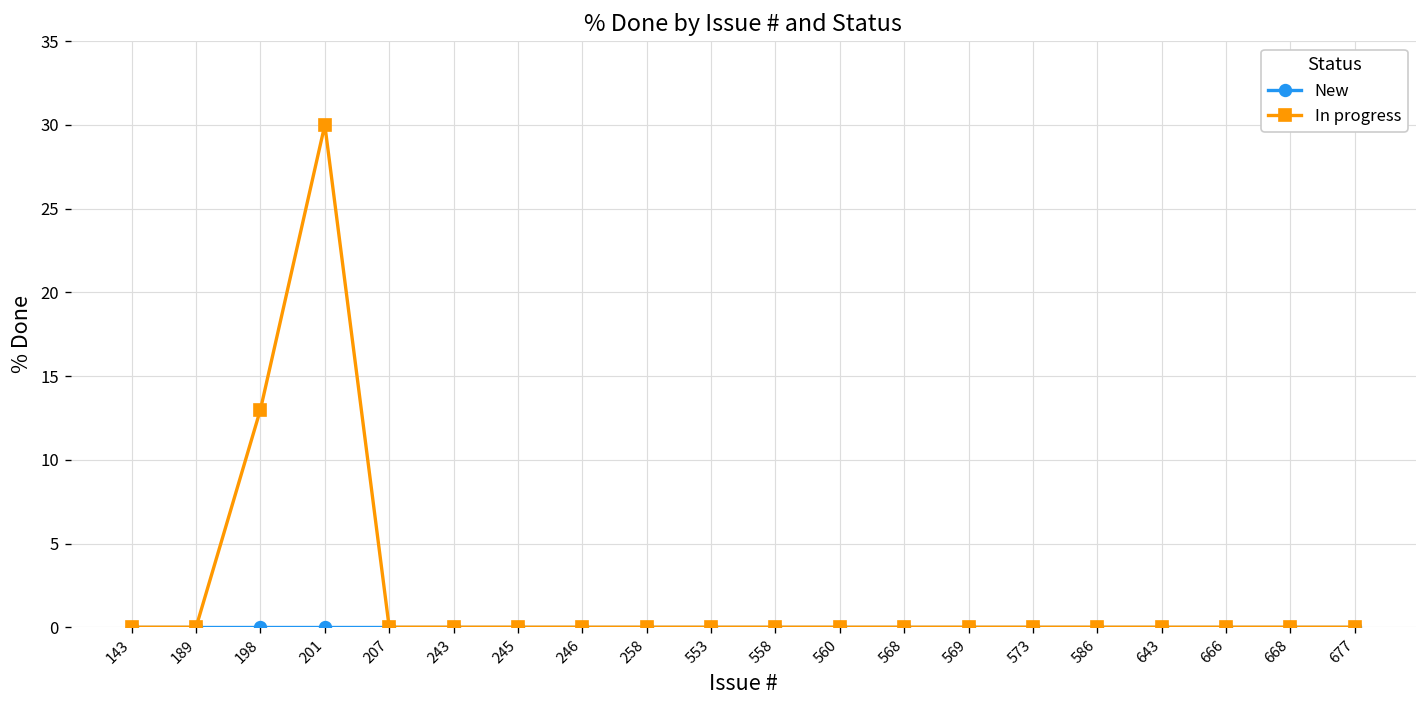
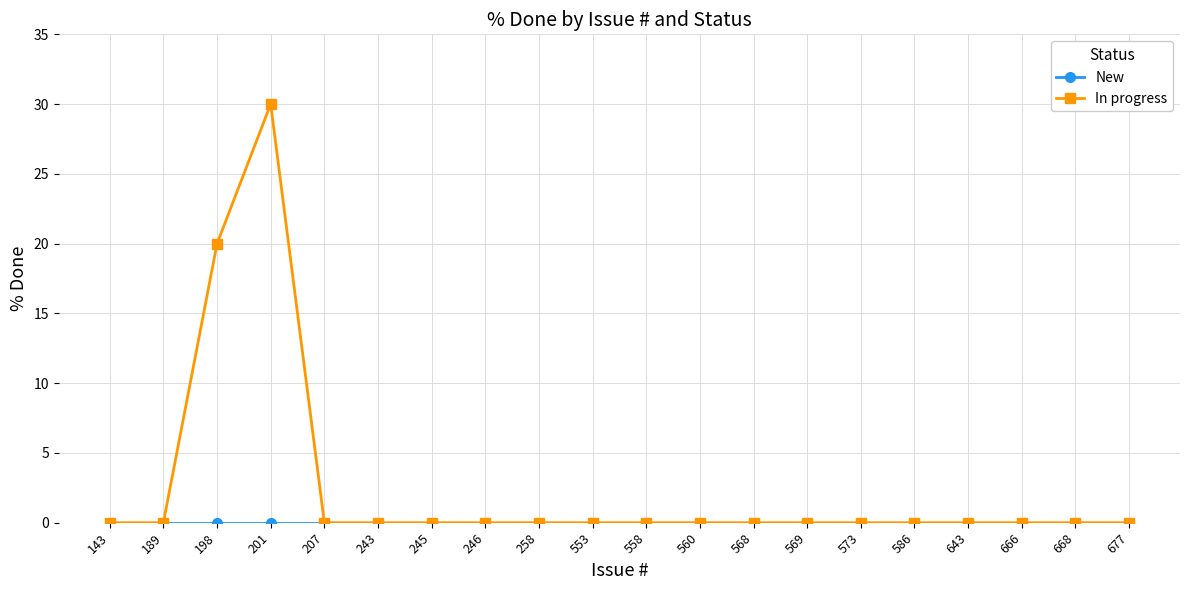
In progress, 198: 13 -> 20
